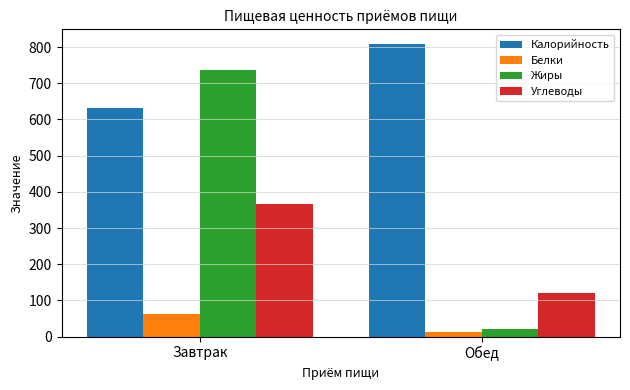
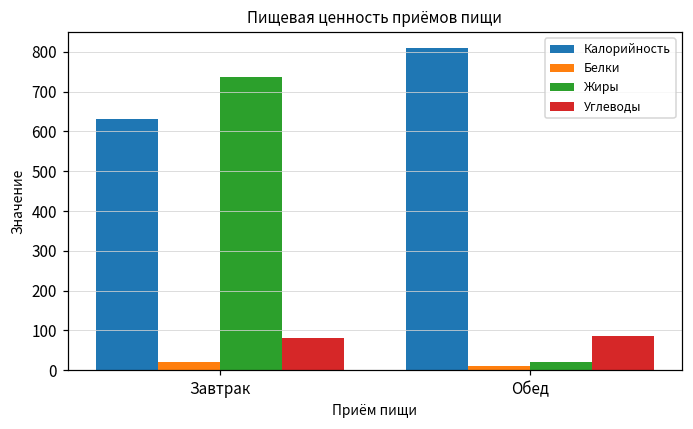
Белки, Завтрак: 60 -> 20
Углеводы, Завтрак: 370 -> 80
Углеводы, Обед: 120 -> 90
